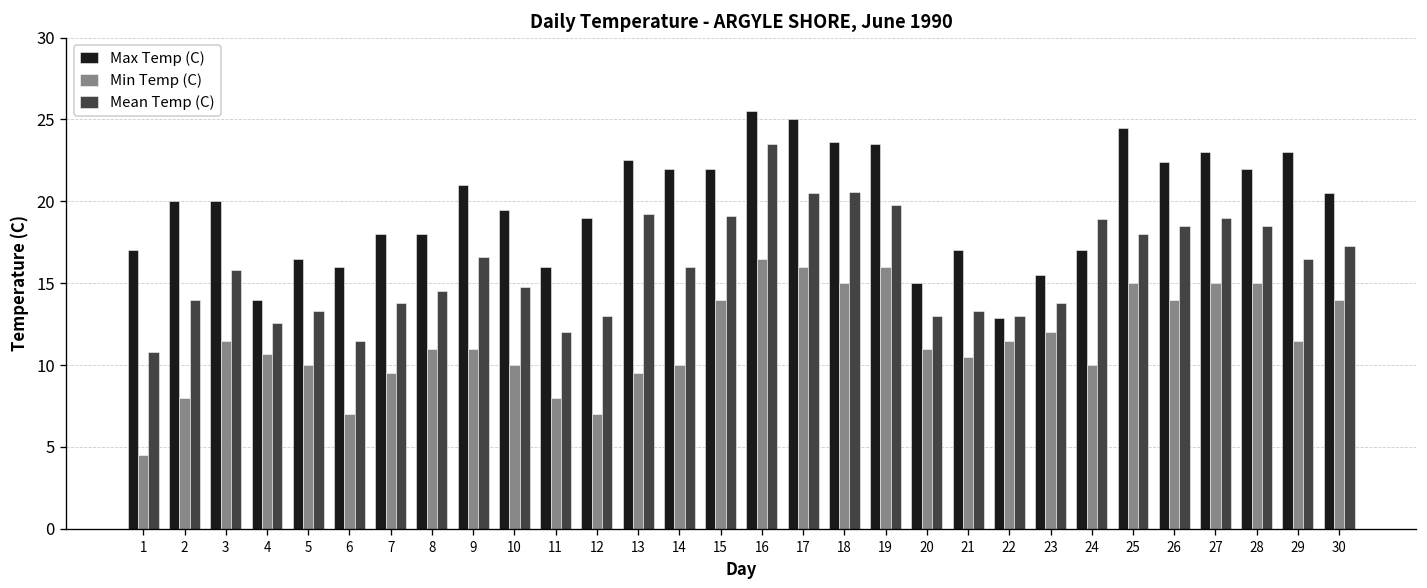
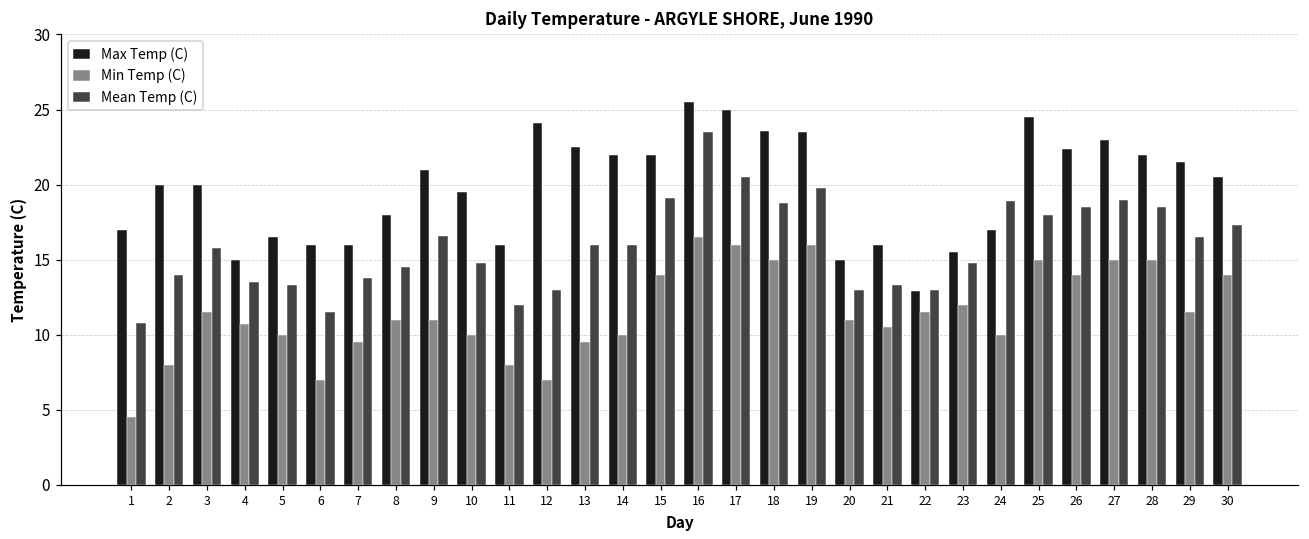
Max Temp (C), 4: 14 -> 15
Mean Temp (C), 4: 12.6 -> 13.5
Max Temp (C), 7: 18 -> 16
Max Temp (C), 12: 19.0 -> 24.1
Mean Temp (C), 13: 19.2 -> 16.0
Mean Temp (C), 18: 20.6 -> 18.8
Max Temp (C), 21: 17 -> 16
Mean Temp (C), 23: 13.8 -> 14.8
Max Temp (C), 29: 23.0 -> 21.5
